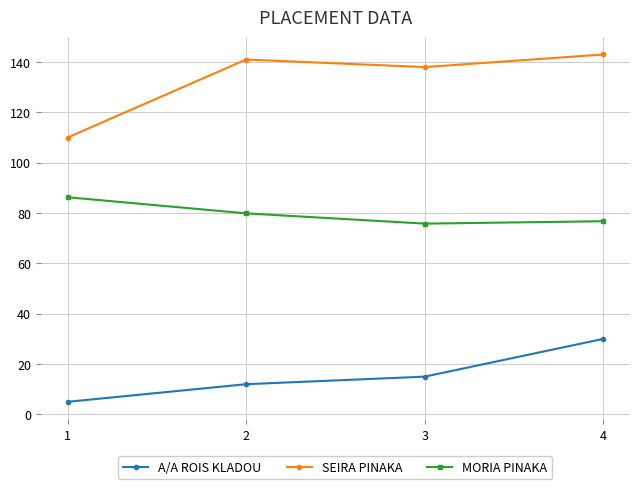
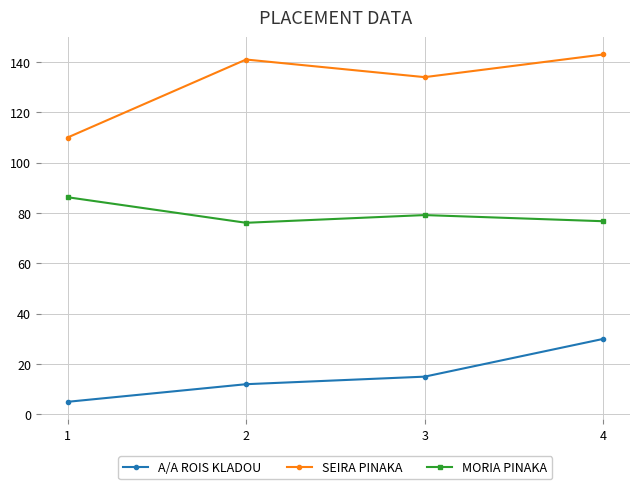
MORIA PINAKA, 2: 80 -> 76
SEIRA PINAKA, 3: 138 -> 134
MORIA PINAKA, 3: 76 -> 79
